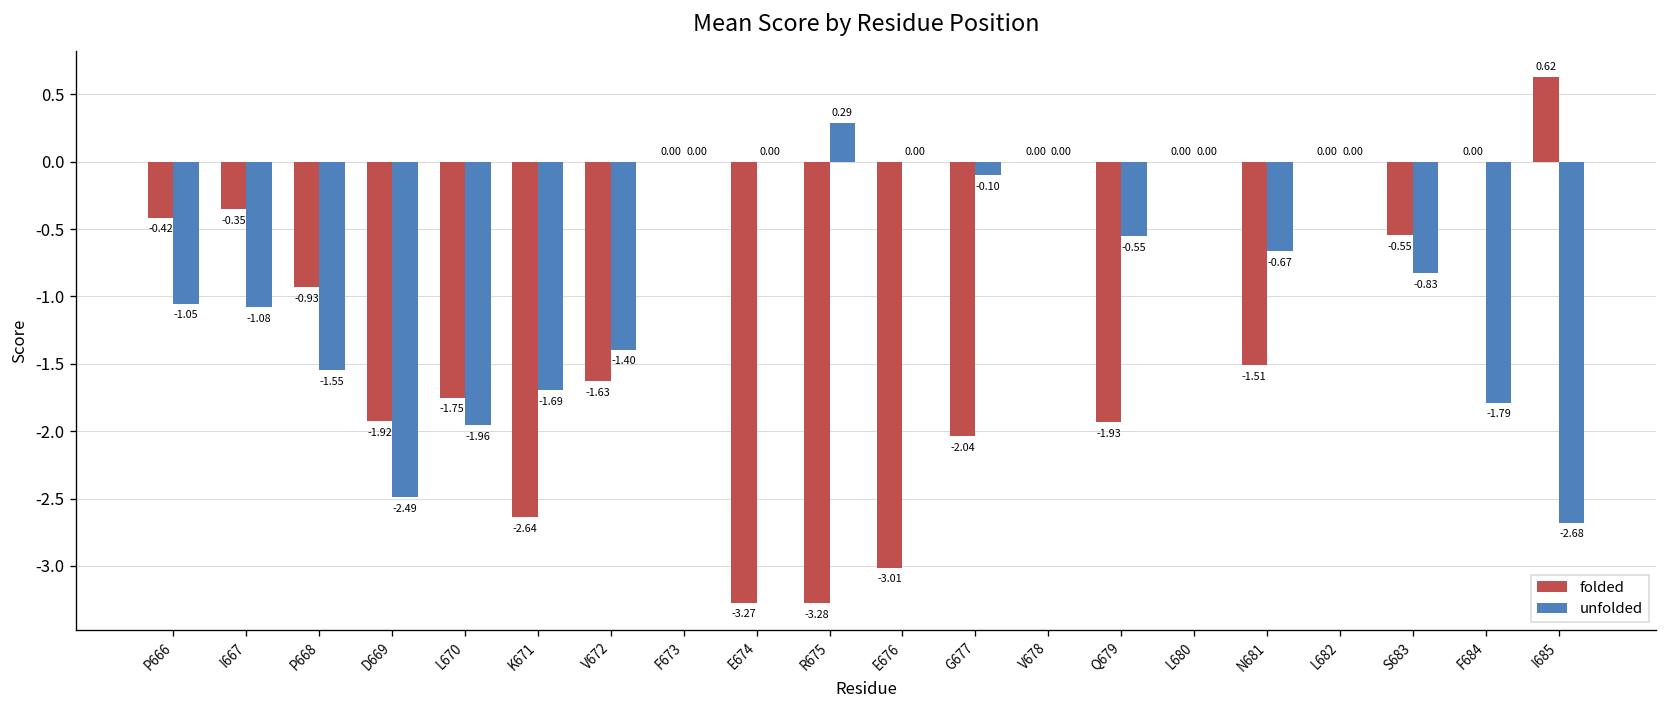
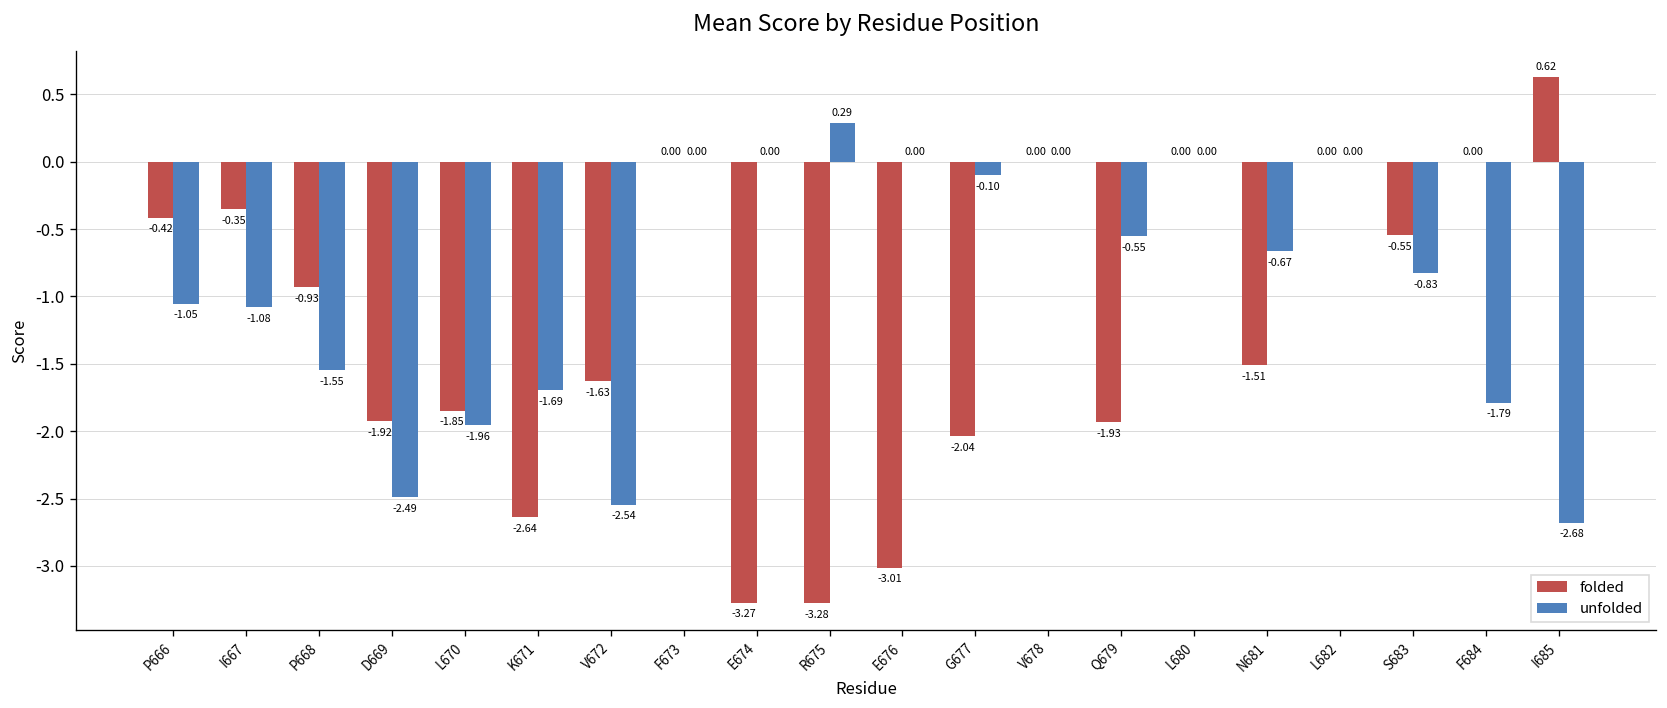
folded, L670: -1.75 -> -1.85
unfolded, V672: -1.40 -> -2.54
